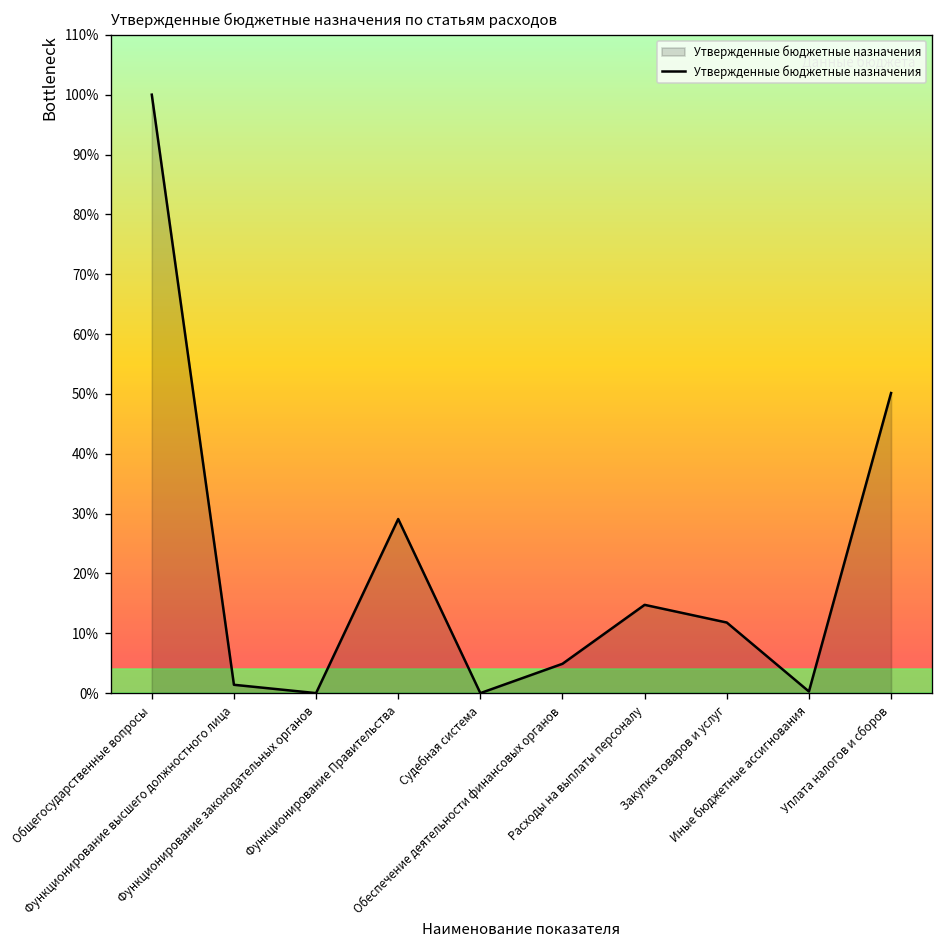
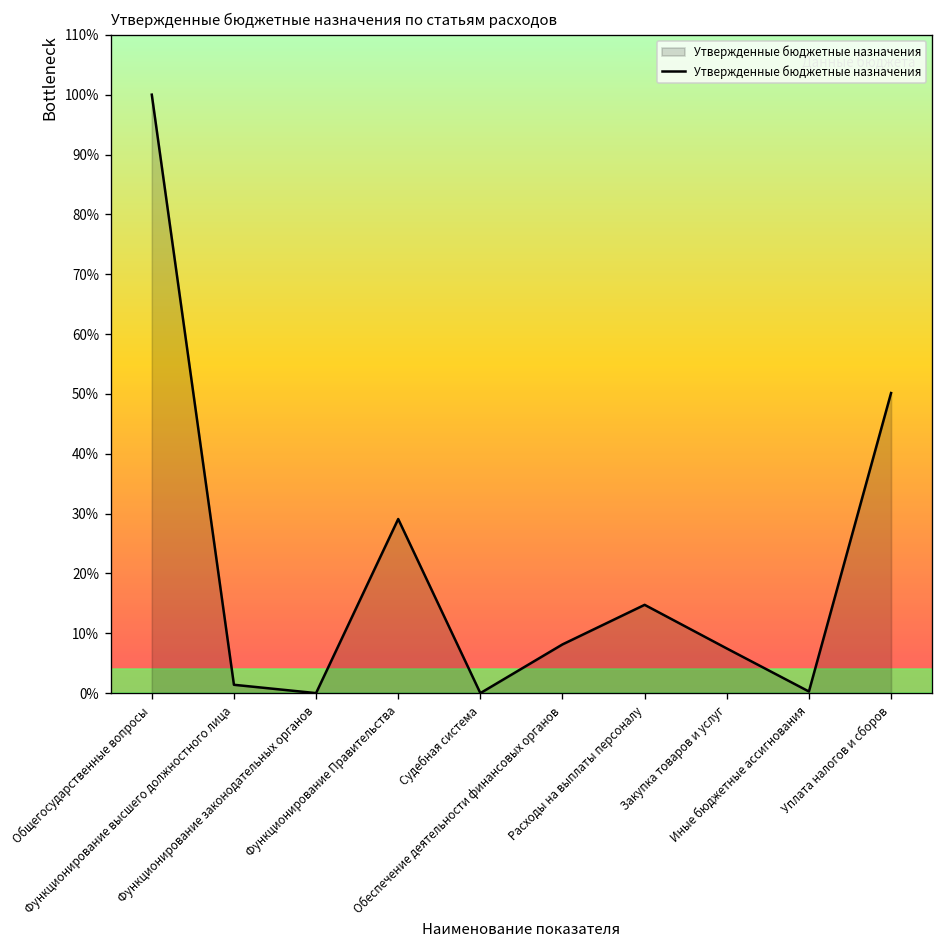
Обеспечение деятельности финансовых органов: 5% -> 8%
Закупка товаров и услуг: 12% -> 7%
